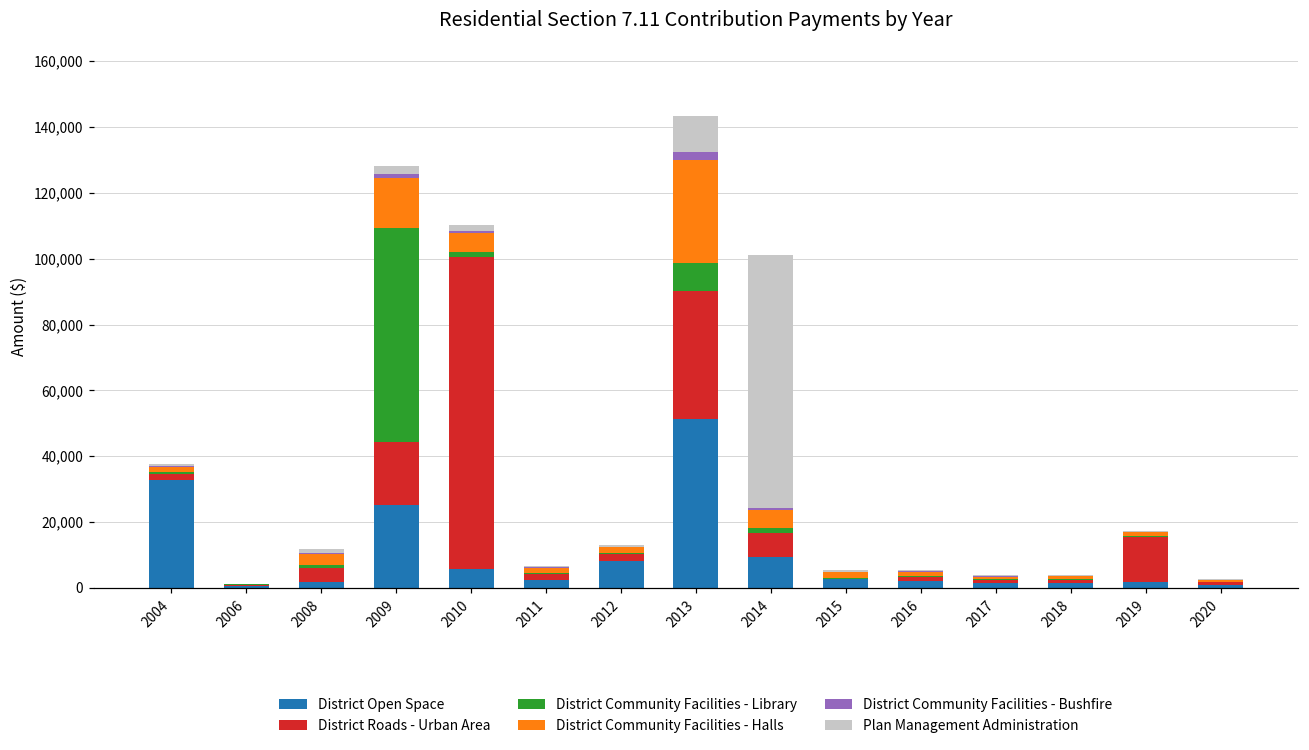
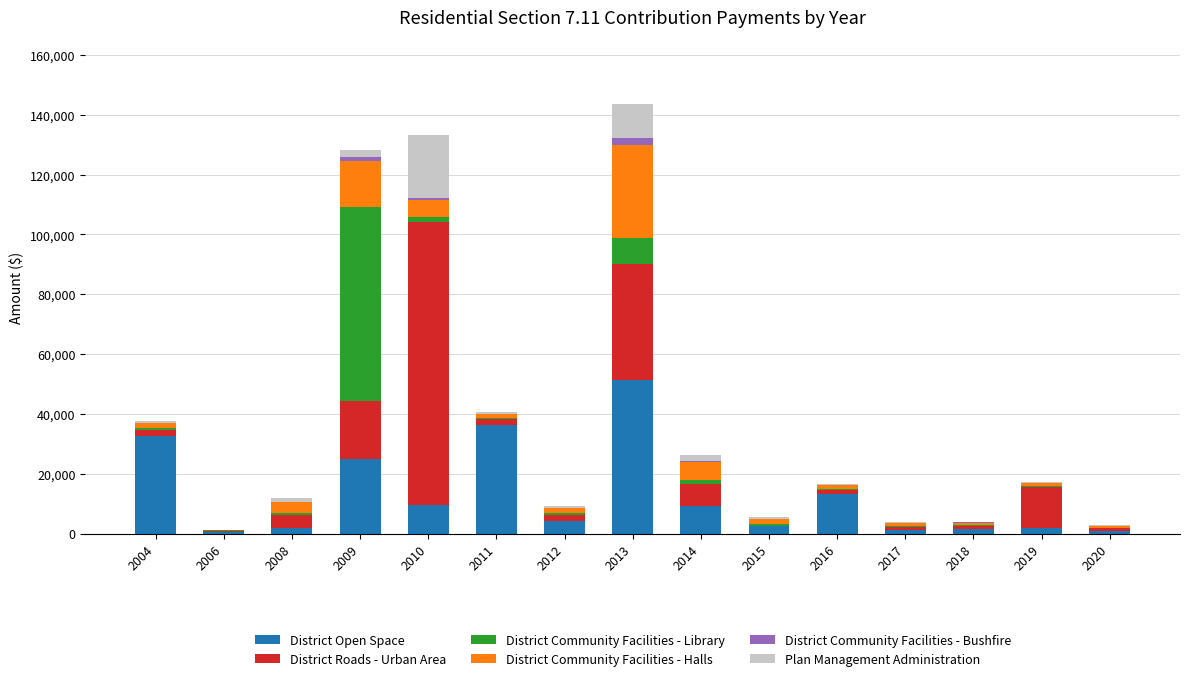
District Open Space, 2010: 6,000 -> 10,000
Plan Management Administration, 2010: 2,000 -> 21,000
District Open Space, 2011: 2,000 -> 36,000
District Open Space, 2012: 8,000 -> 4,000
Plan Management Administration, 2014: 77,000 -> 2,000
District Open Space, 2016: 2,000 -> 13,000
